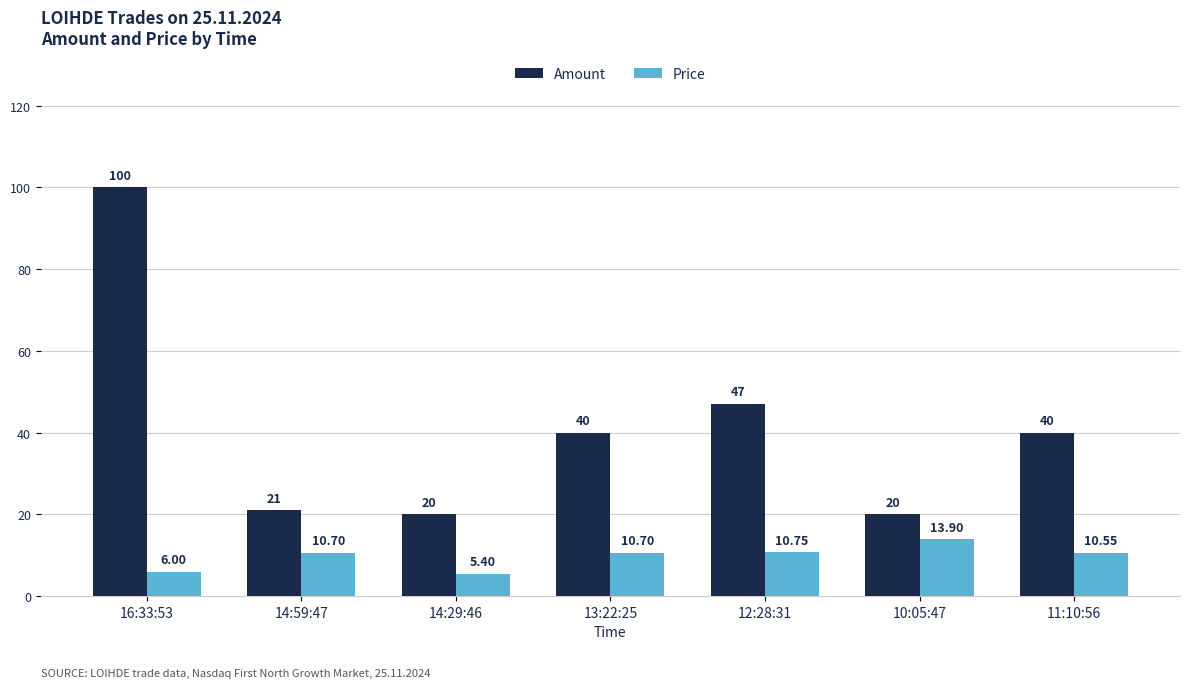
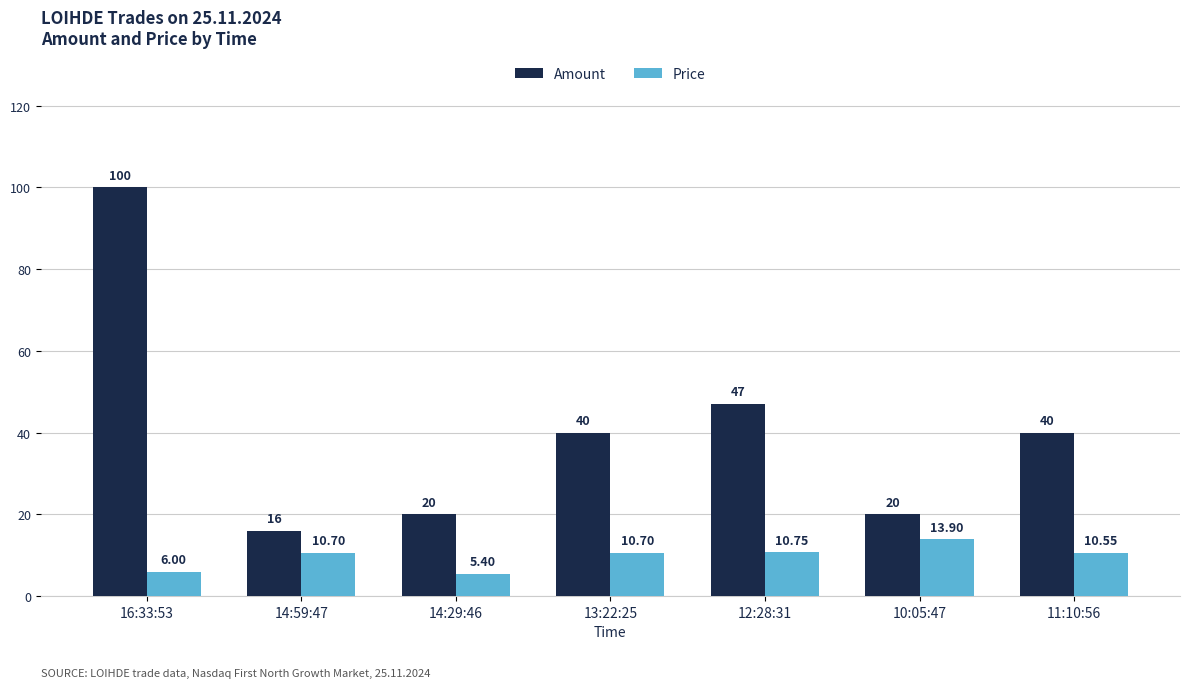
Amount, 14:59:47: 21 -> 16
